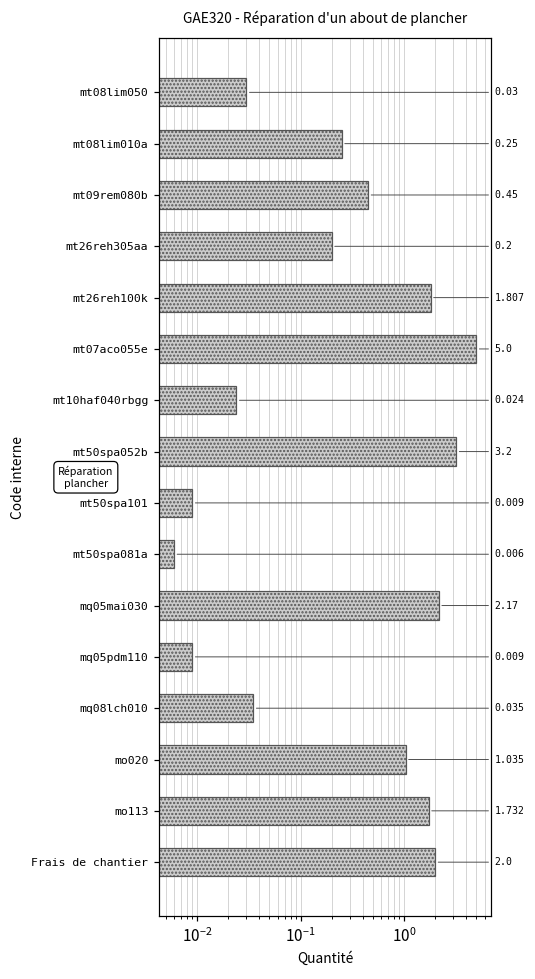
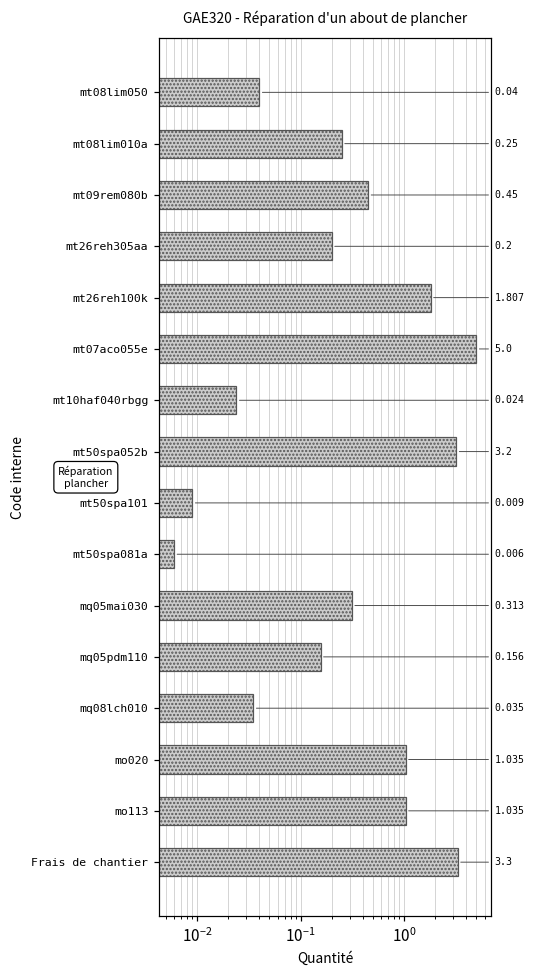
mt08lim050: 0.03 -> 0.04
mq05mai030: 2.17 -> 0.313
mq05pdm110: 0.009 -> 0.156
mo113: 1.732 -> 1.035
Frais de chantier: 2.0 -> 3.3
